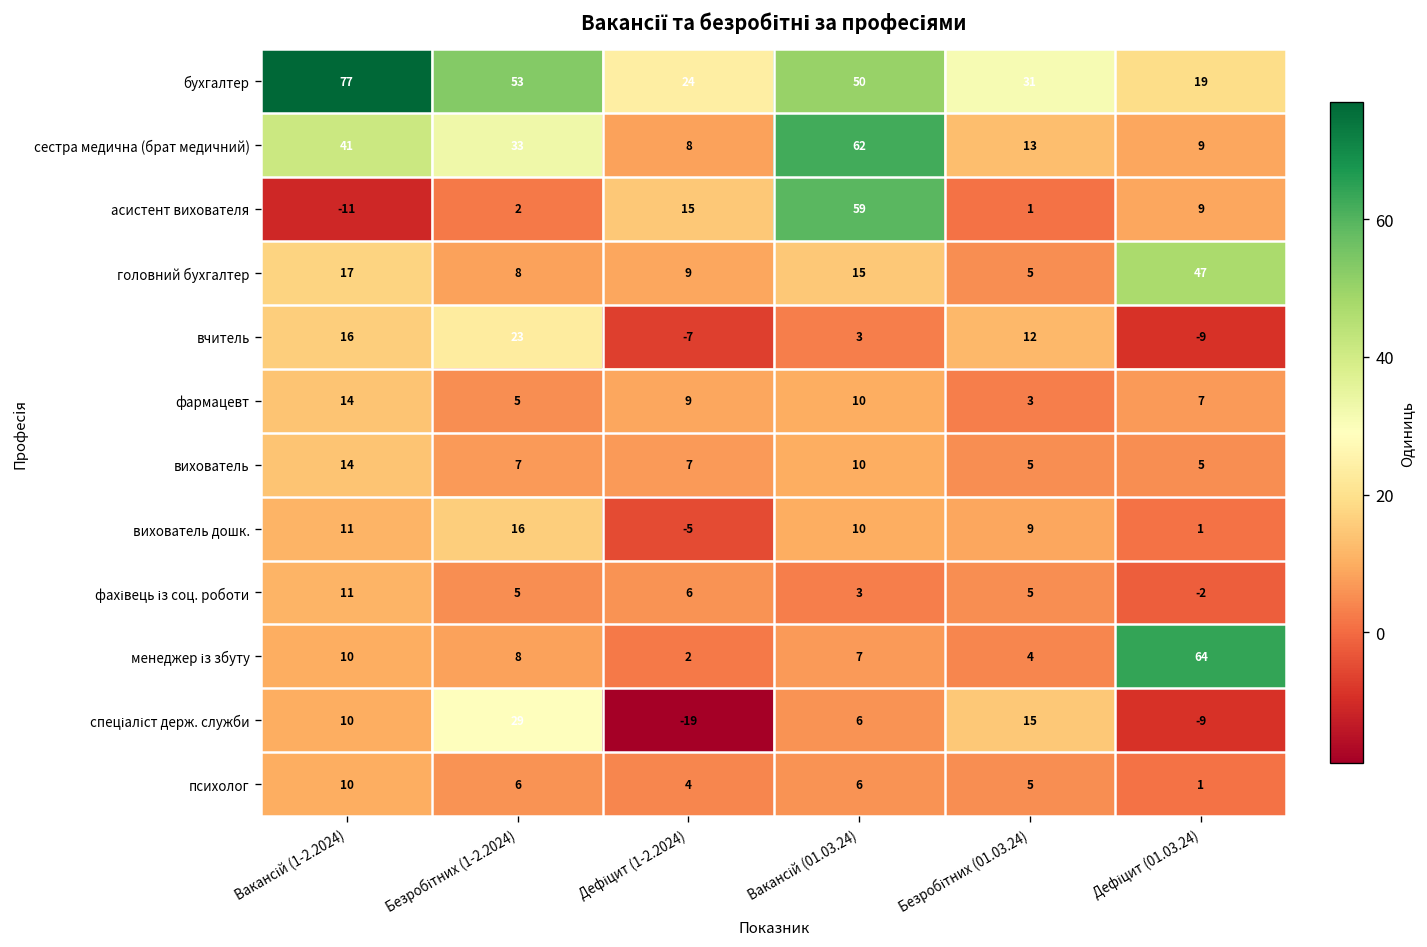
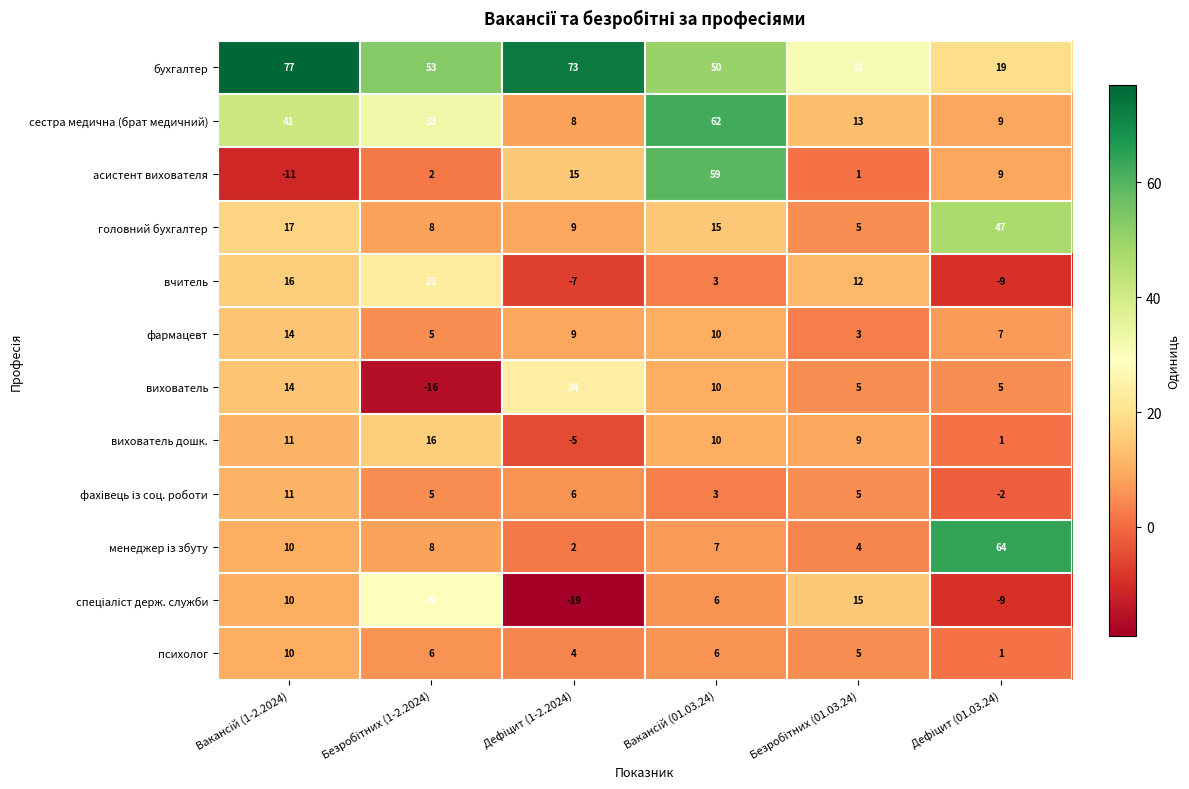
бухгалтер, Дефіцит (1-2.2024): 24 -> 73
вихователь, Безробітних (1-2.2024): 7 -> -16
вихователь, Дефіцит (1-2.2024): 7 -> 24
